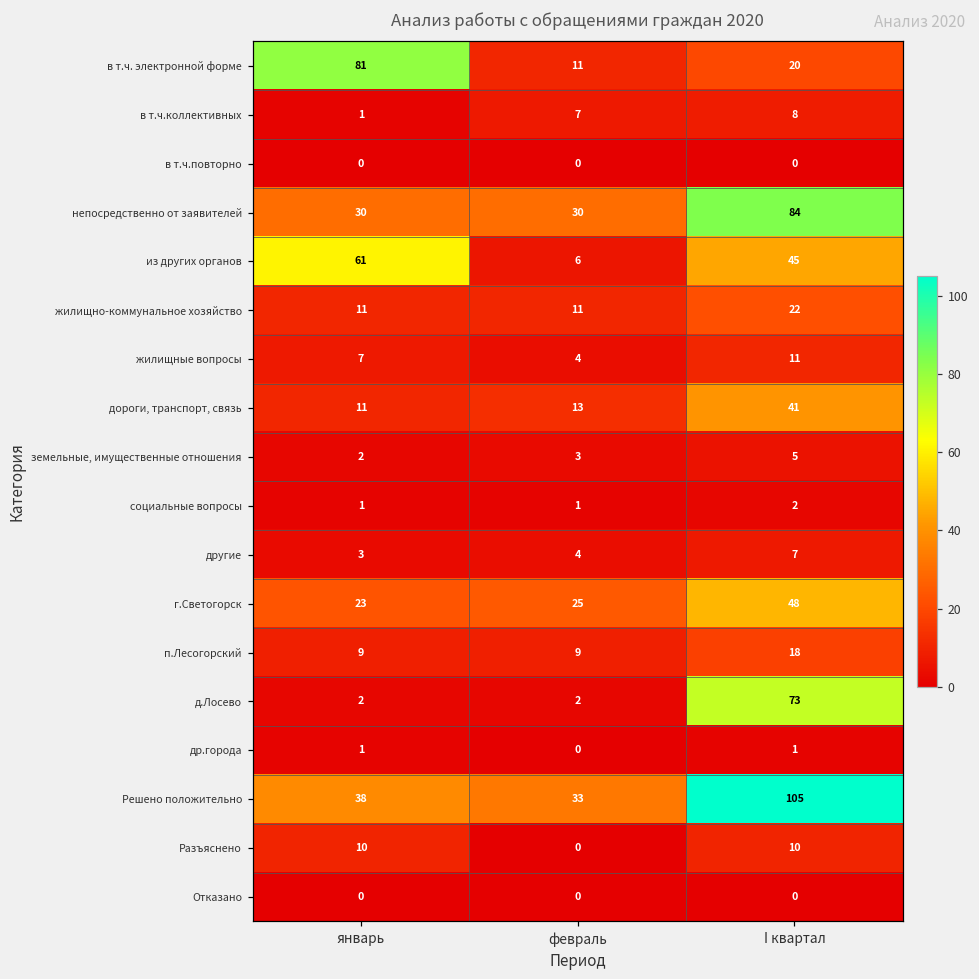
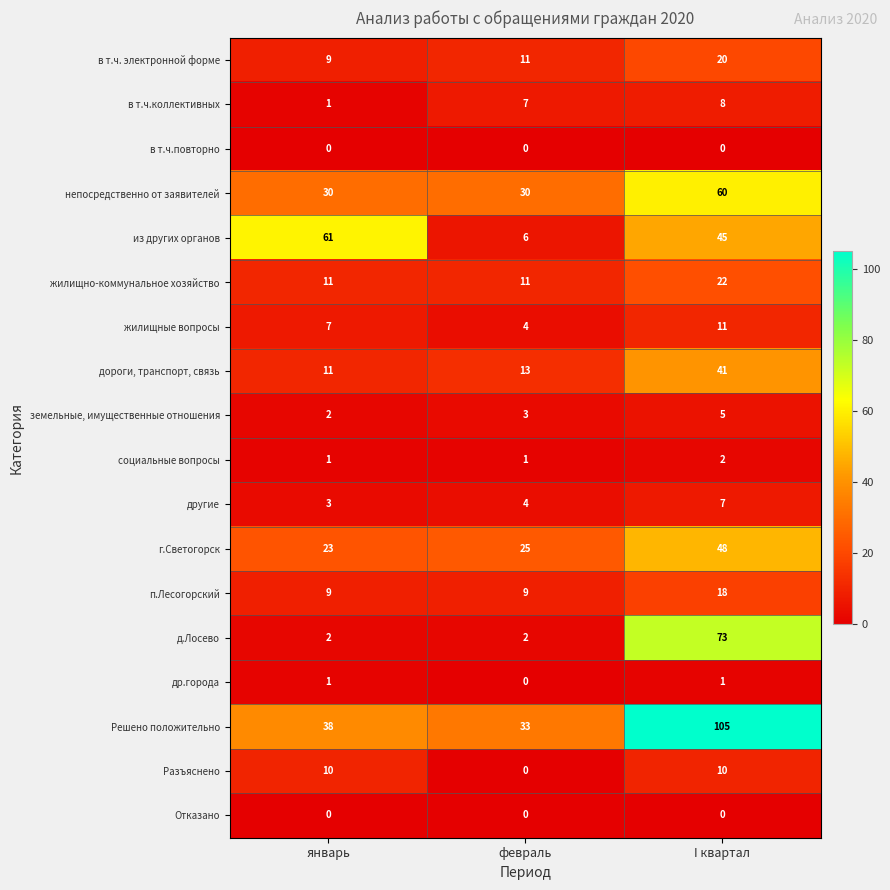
в т.ч. электронной форме, январь: 81 -> 9
непосредственно от заявителей, I квартал: 84 -> 60
